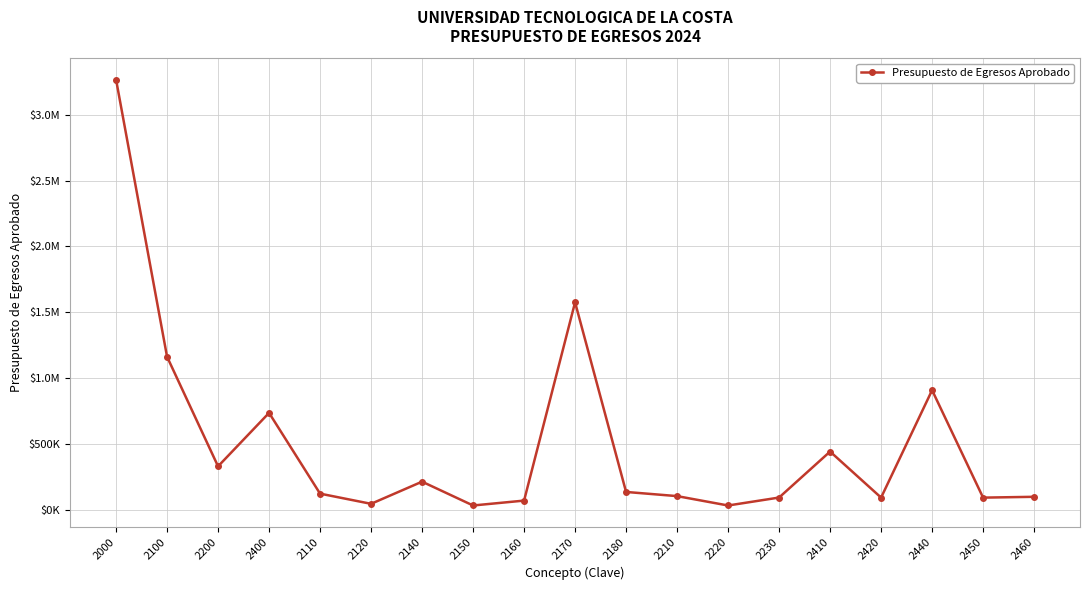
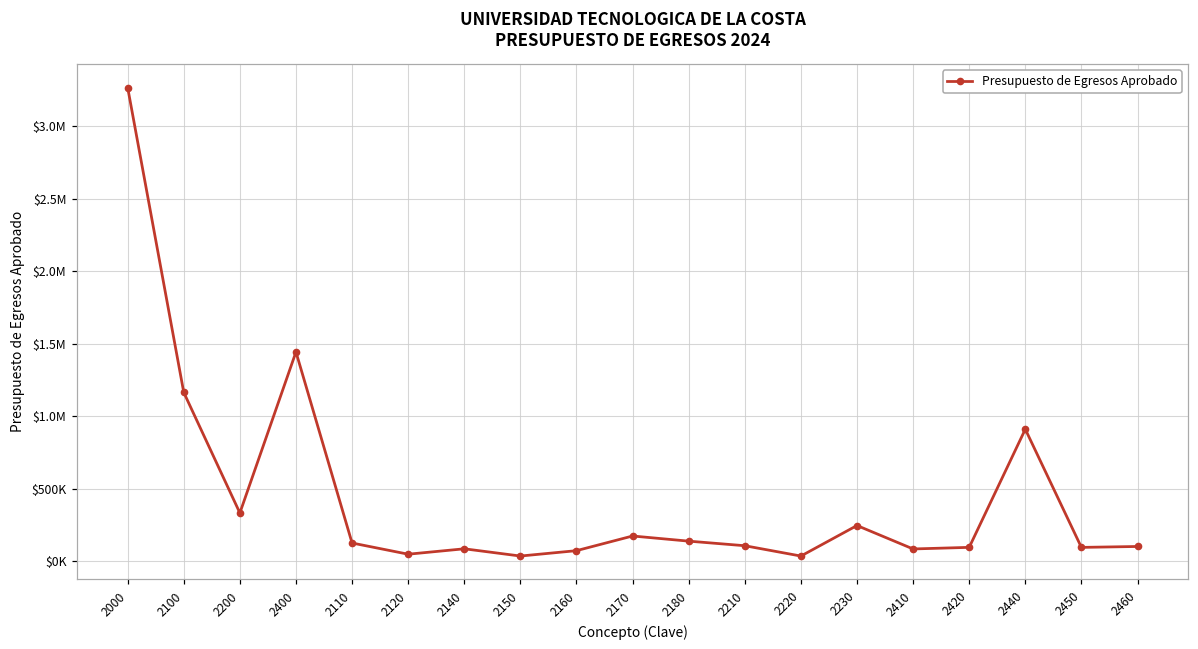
2400: $740000 -> $1440000
2140: $220000 -> $90000
2170: $1580000 -> $170000
2230: $100000 -> $250000
2410: $450000 -> $90000
